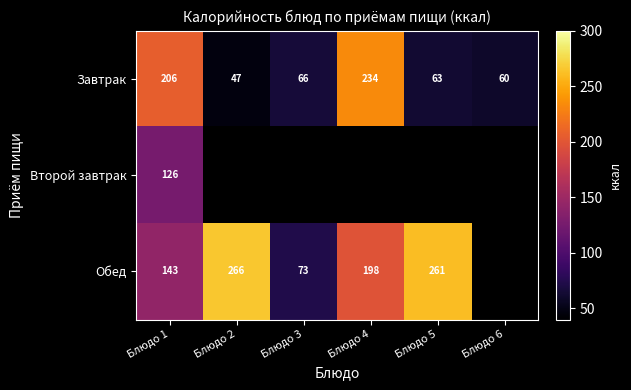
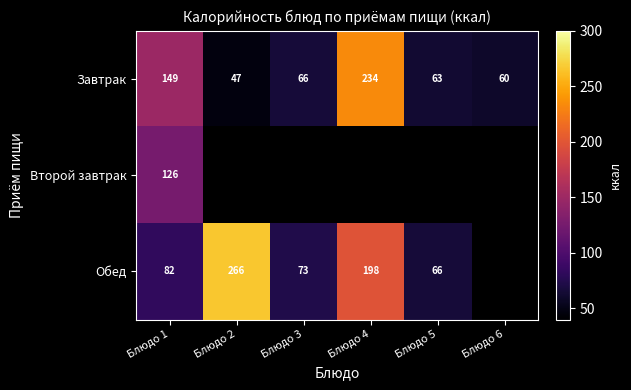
Завтрак, Блюдо 1: 206 -> 149
Обед, Блюдо 1: 143 -> 82
Обед, Блюдо 5: 261 -> 66
